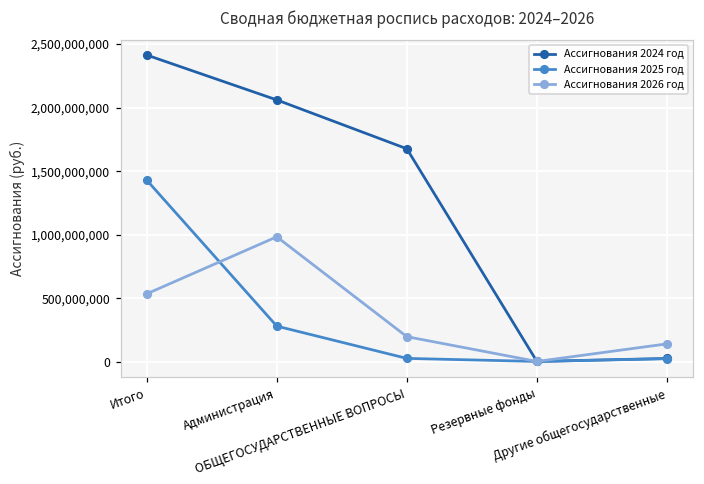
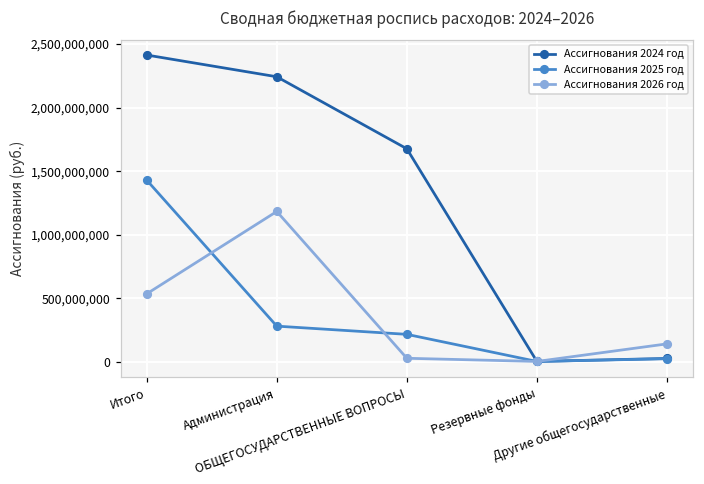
Ассигнования 2024 год, Администрация: 2,060,000,000 -> 2,240,000,000
Ассигнования 2026 год, Администрация: 980,000,000 -> 1,180,000,000
Ассигнования 2025 год, ОБЩЕГОСУДАРСТВЕННЫЕ ВОПРОСЫ: 30,000,000 -> 220,000,000
Ассигнования 2026 год, ОБЩЕГОСУДАРСТВЕННЫЕ ВОПРОСЫ: 200,000,000 -> 30,000,000
